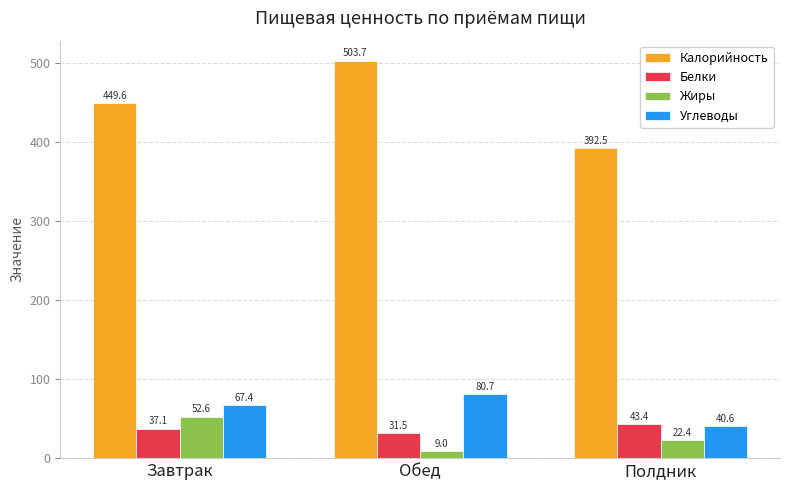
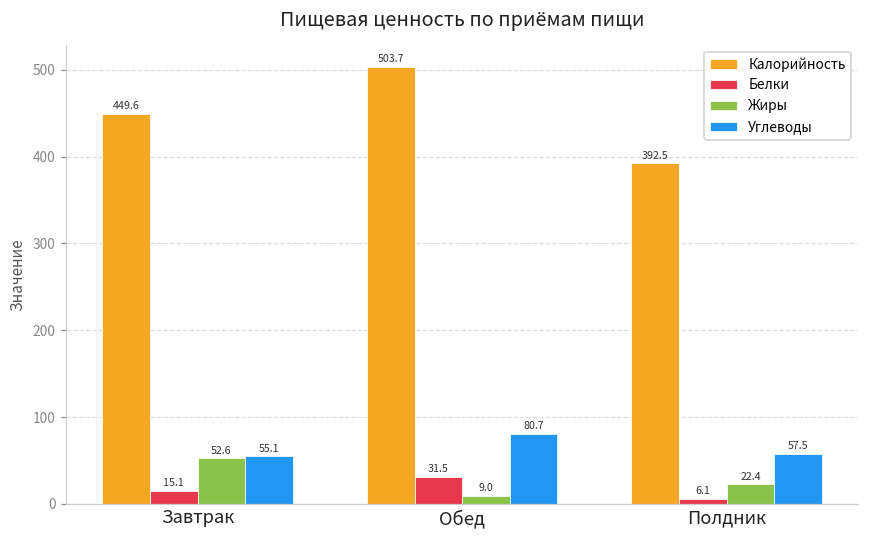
Белки, Завтрак: 37.1 -> 15.1
Углеводы, Завтрак: 67.4 -> 55.1
Белки, Полдник: 43.4 -> 6.1
Углеводы, Полдник: 40.6 -> 57.5
